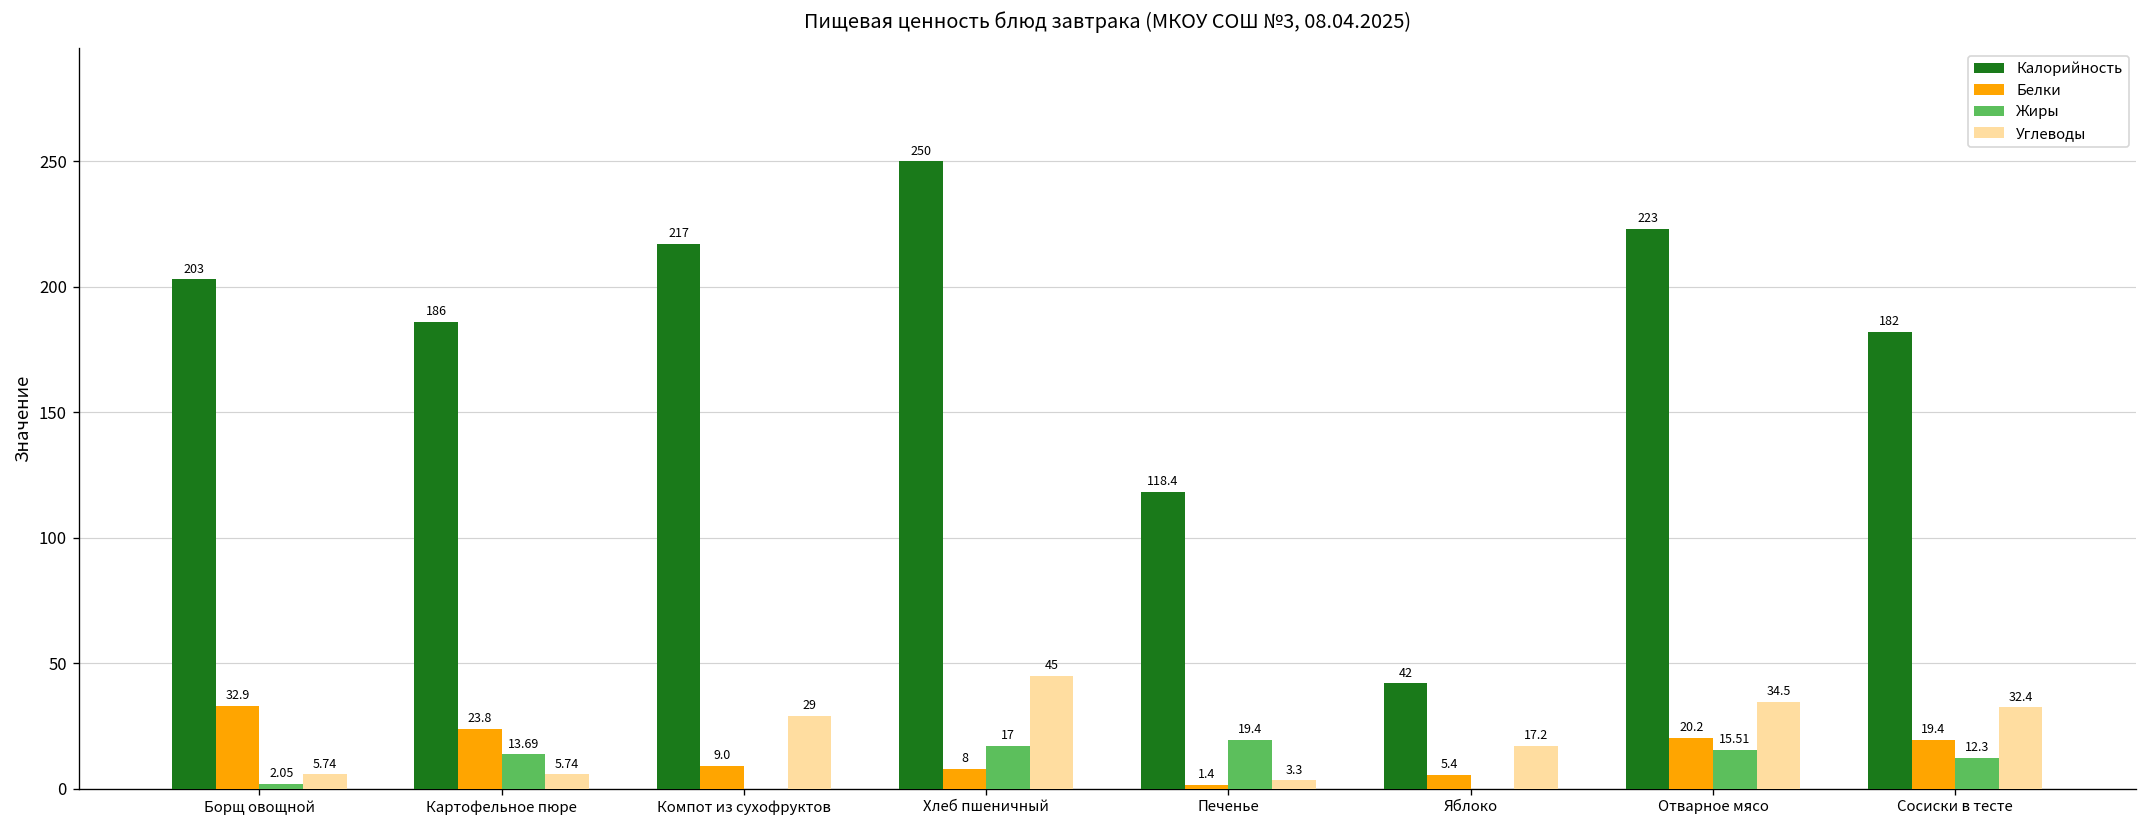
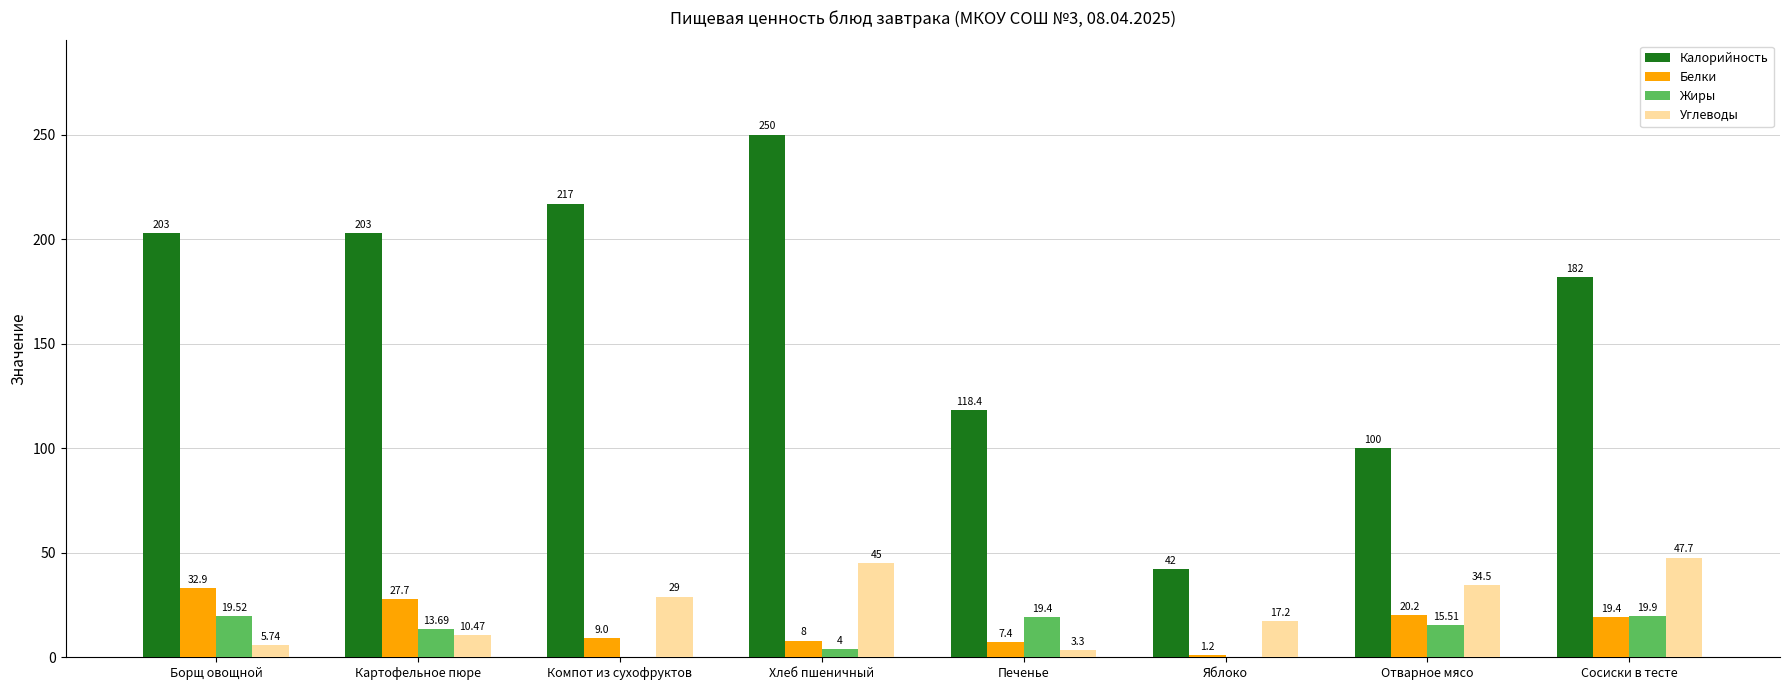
Жиры, Борщ овощной: 2.05 -> 19.52
Калорийность, Картофельное пюре: 186 -> 203
Белки, Картофельное пюре: 23.8 -> 27.7
Углеводы, Картофельное пюре: 5.74 -> 10.47
Жиры, Хлеб пшеничный: 17 -> 4
Белки, Печенье: 1.4 -> 7.4
Белки, Яблоко: 5.4 -> 1.2
Калорийность, Отварное мясо: 223 -> 100
Жиры, Сосиски в тесте: 12.3 -> 19.9
Углеводы, Сосиски в тесте: 32.4 -> 47.7
